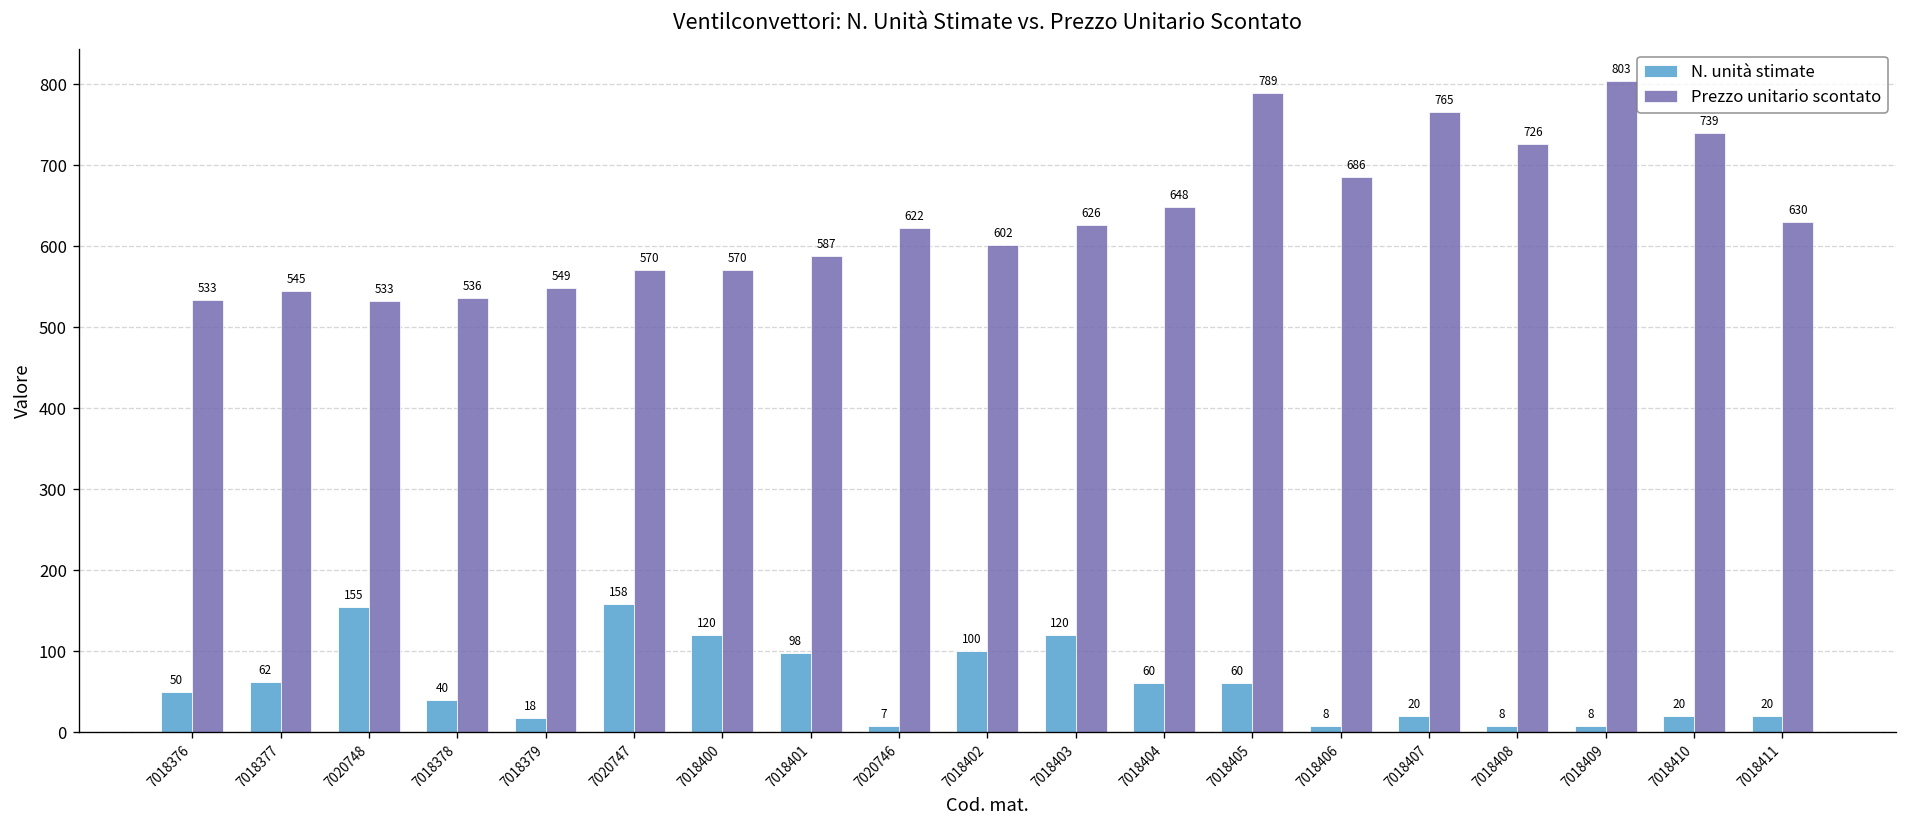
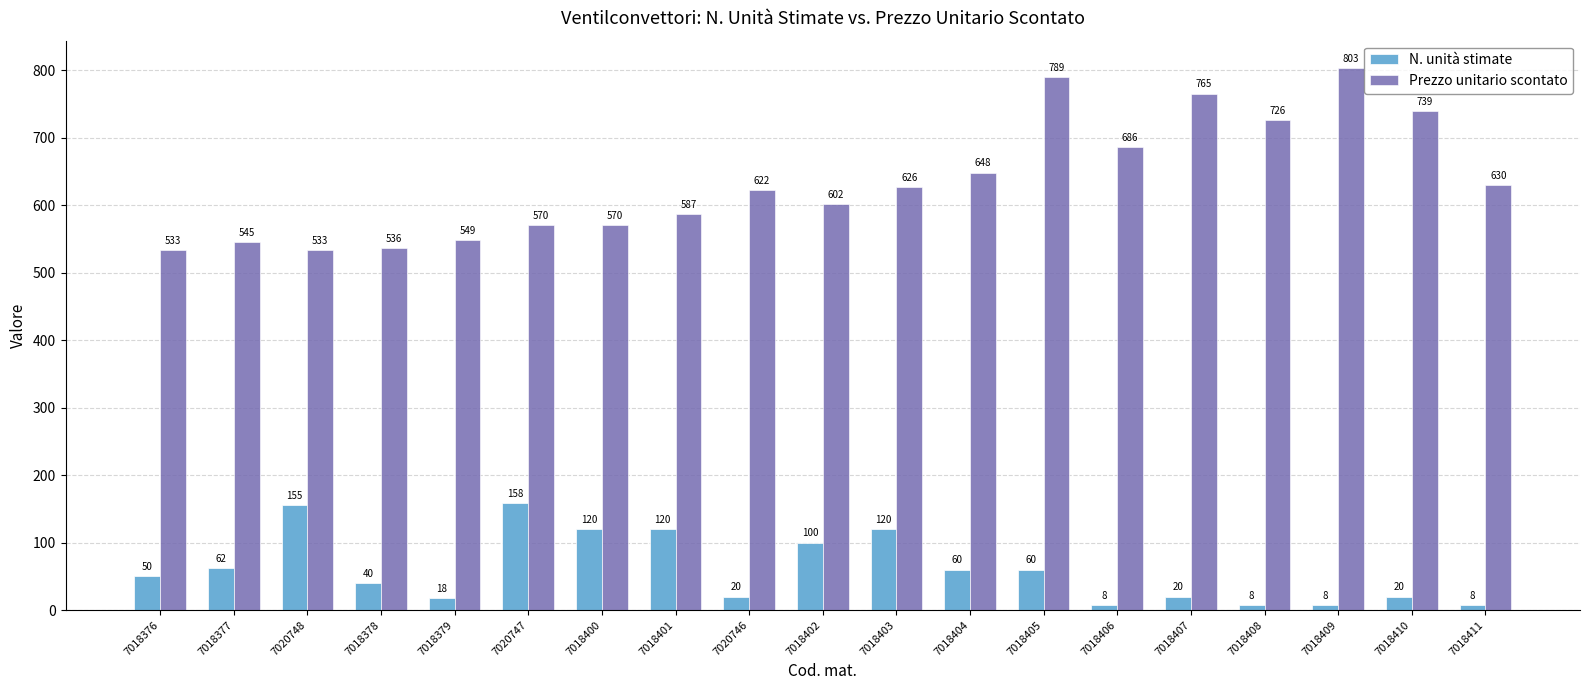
N. unità stimate, 7018401: 98 -> 120
N. unità stimate, 7020746: 7 -> 20
N. unità stimate, 7018411: 20 -> 8
